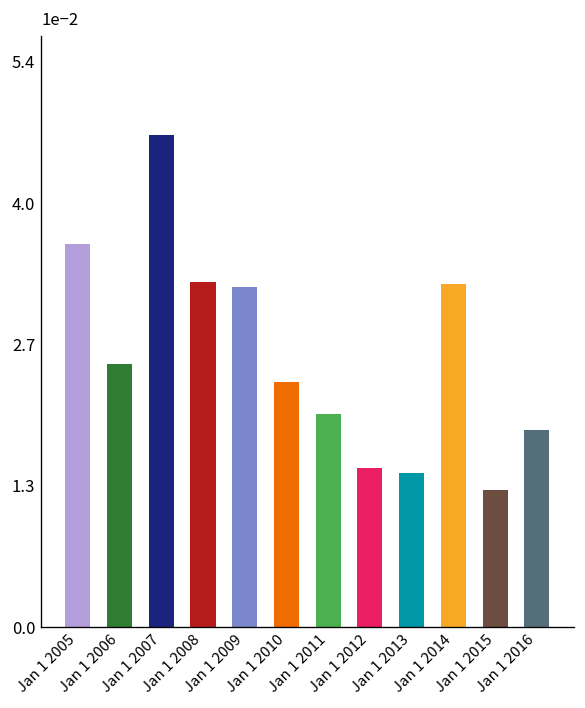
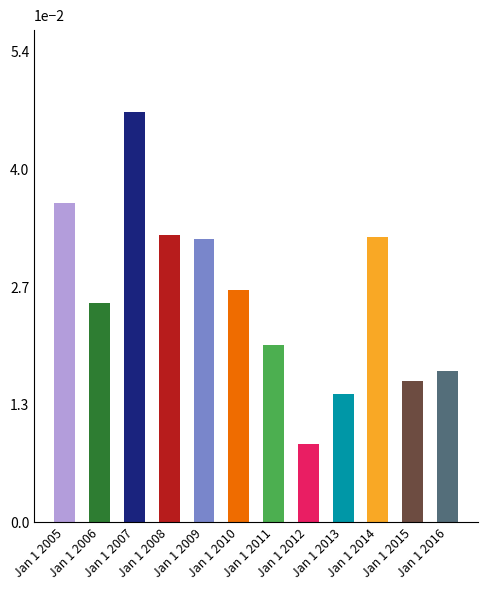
Jan 1 2010: 2.3 -> 2.7
Jan 1 2012: 1.5 -> 0.9
Jan 1 2015: 1.3 -> 1.6
Jan 1 2016: 1.9 -> 1.7
